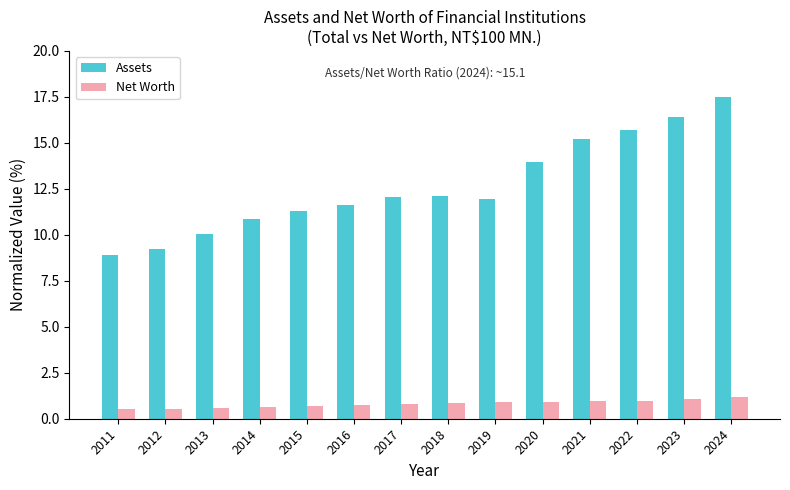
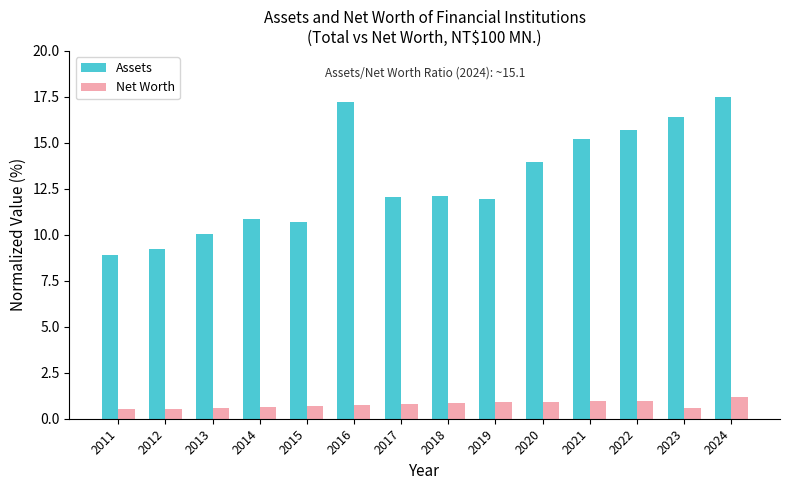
Assets, 2015: 11.3 -> 10.7
Assets, 2016: 11.6 -> 17.2
Net Worth, 2023: 1.1 -> 0.6
